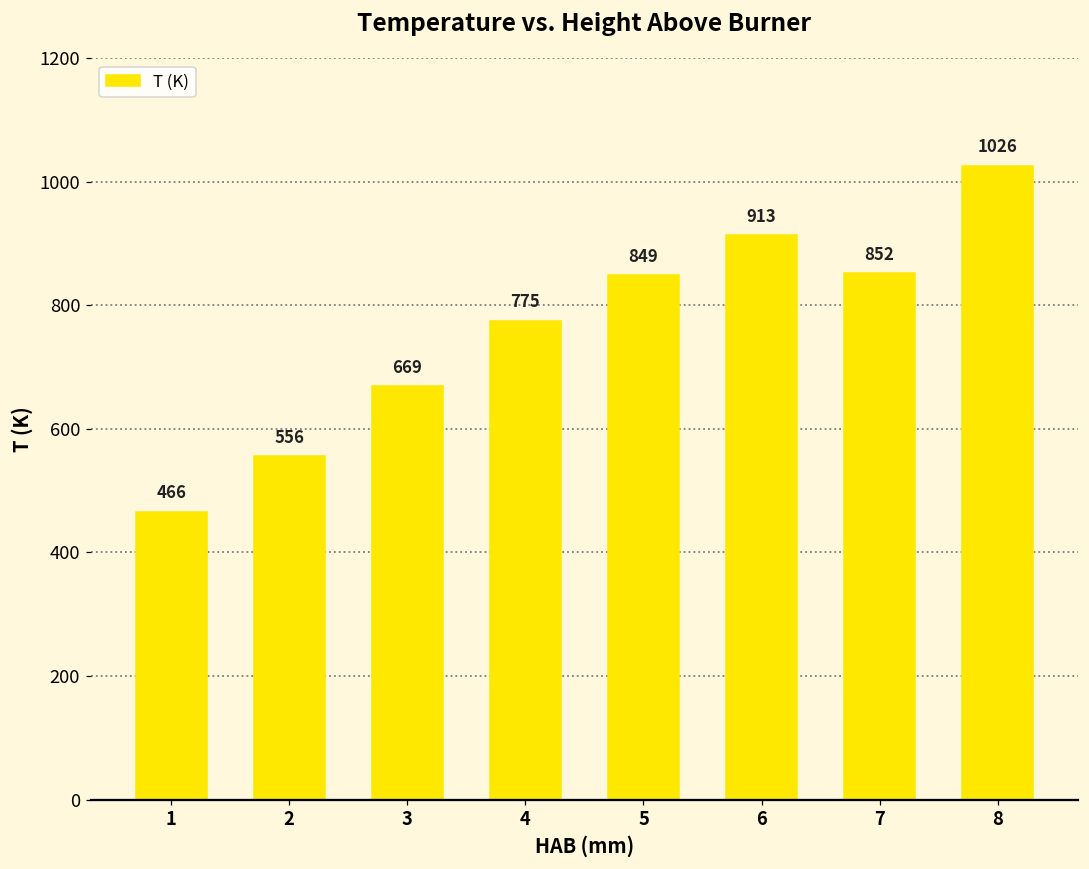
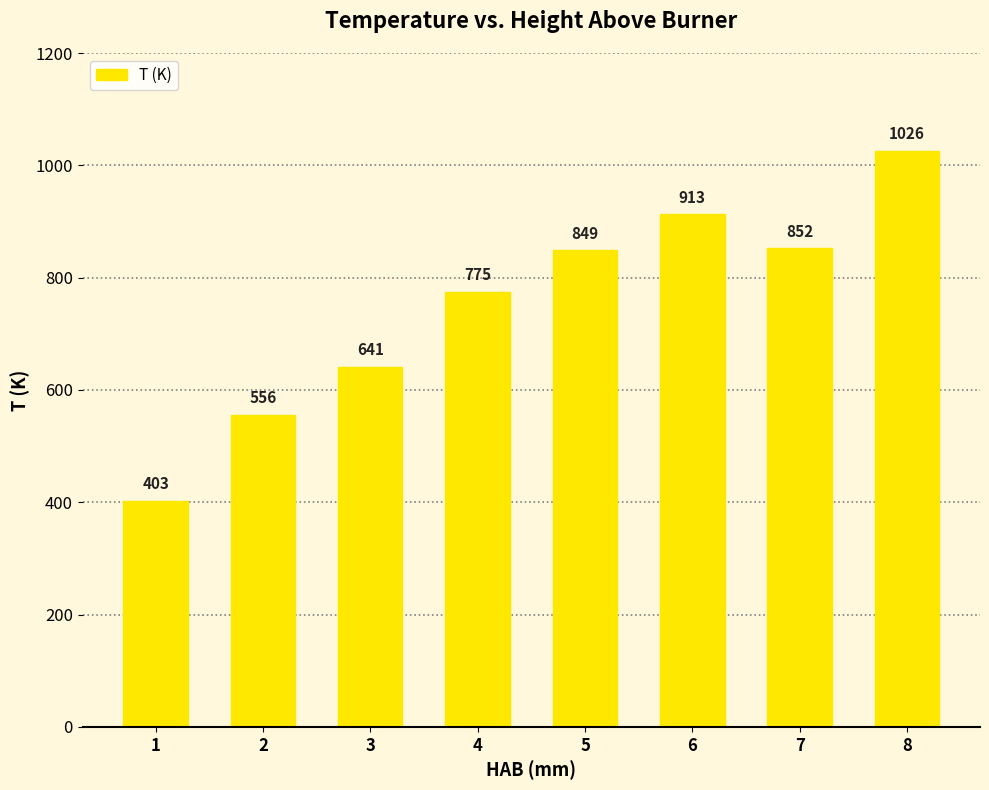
1: 466 -> 403
3: 669 -> 641
